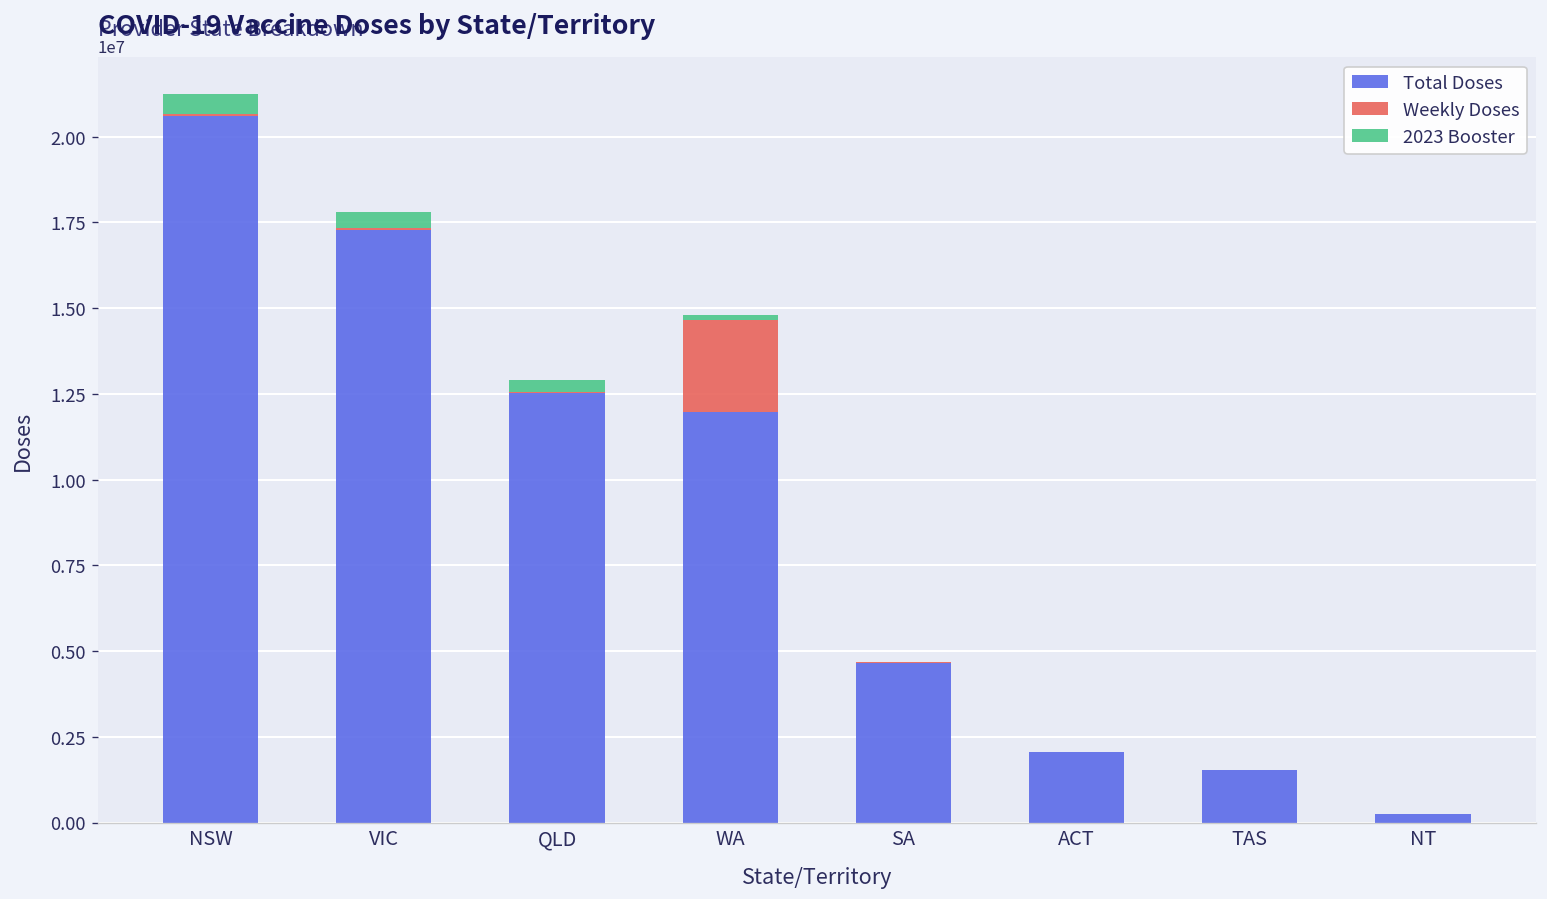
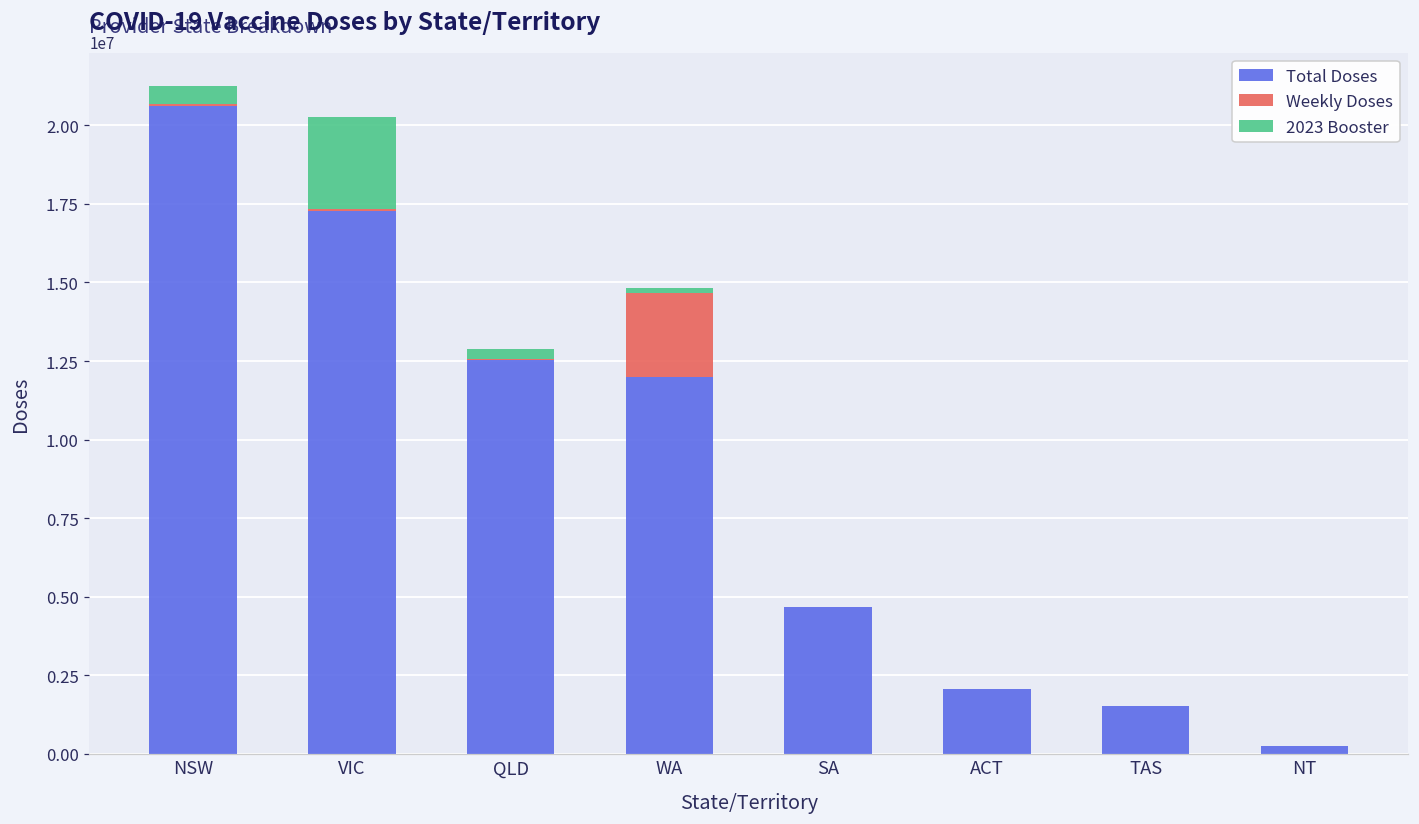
2023 Booster, VIC: 500000 -> 2900000
